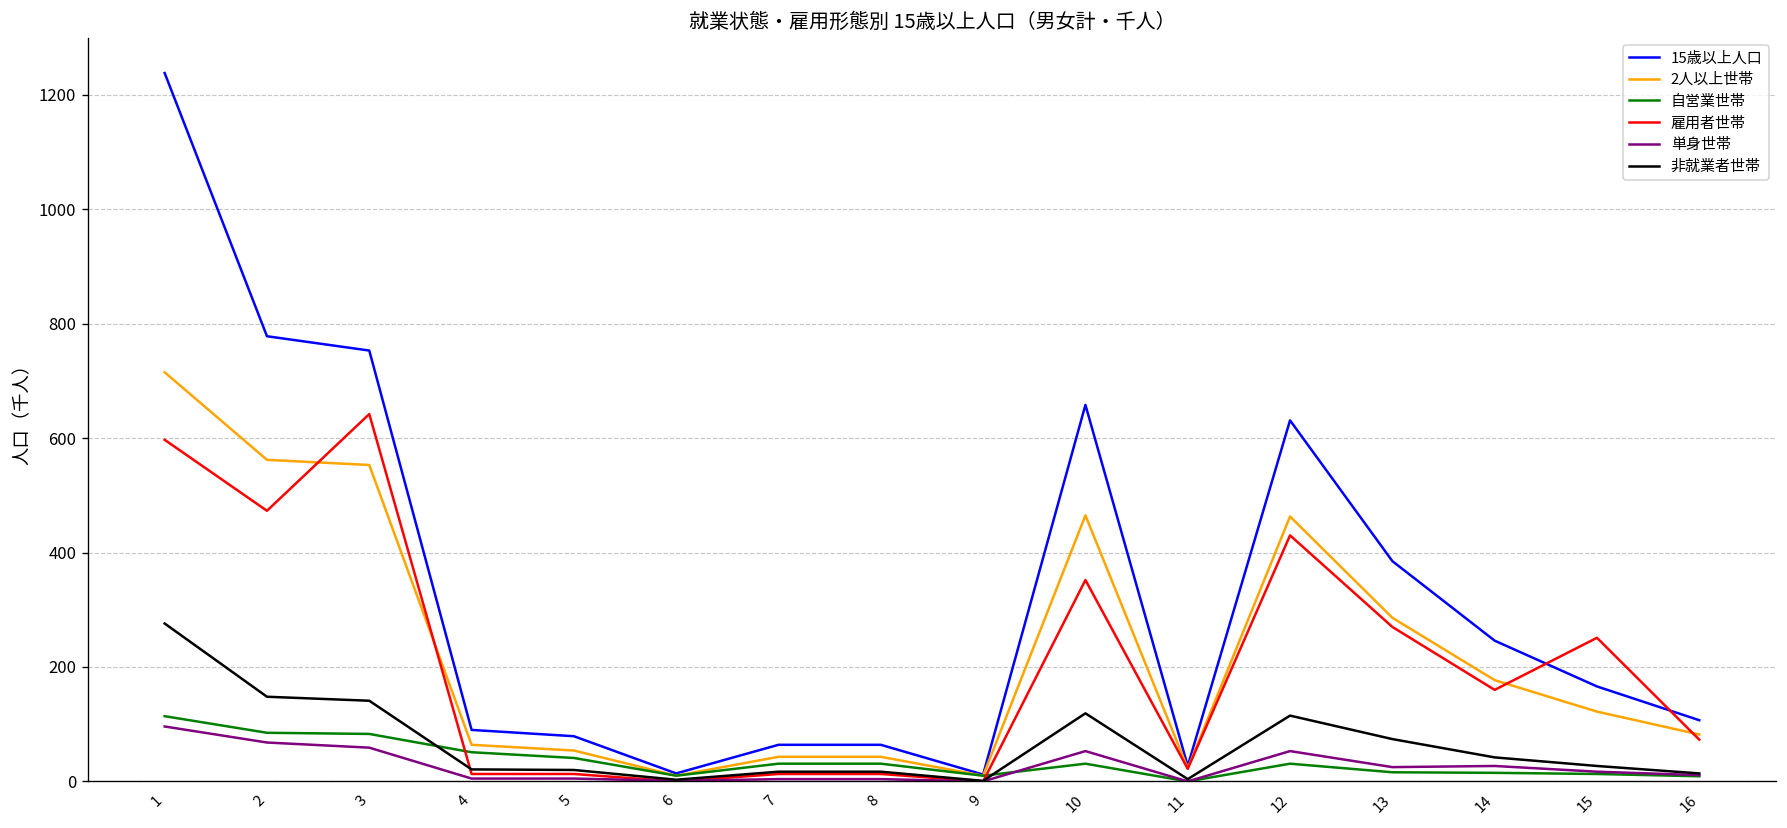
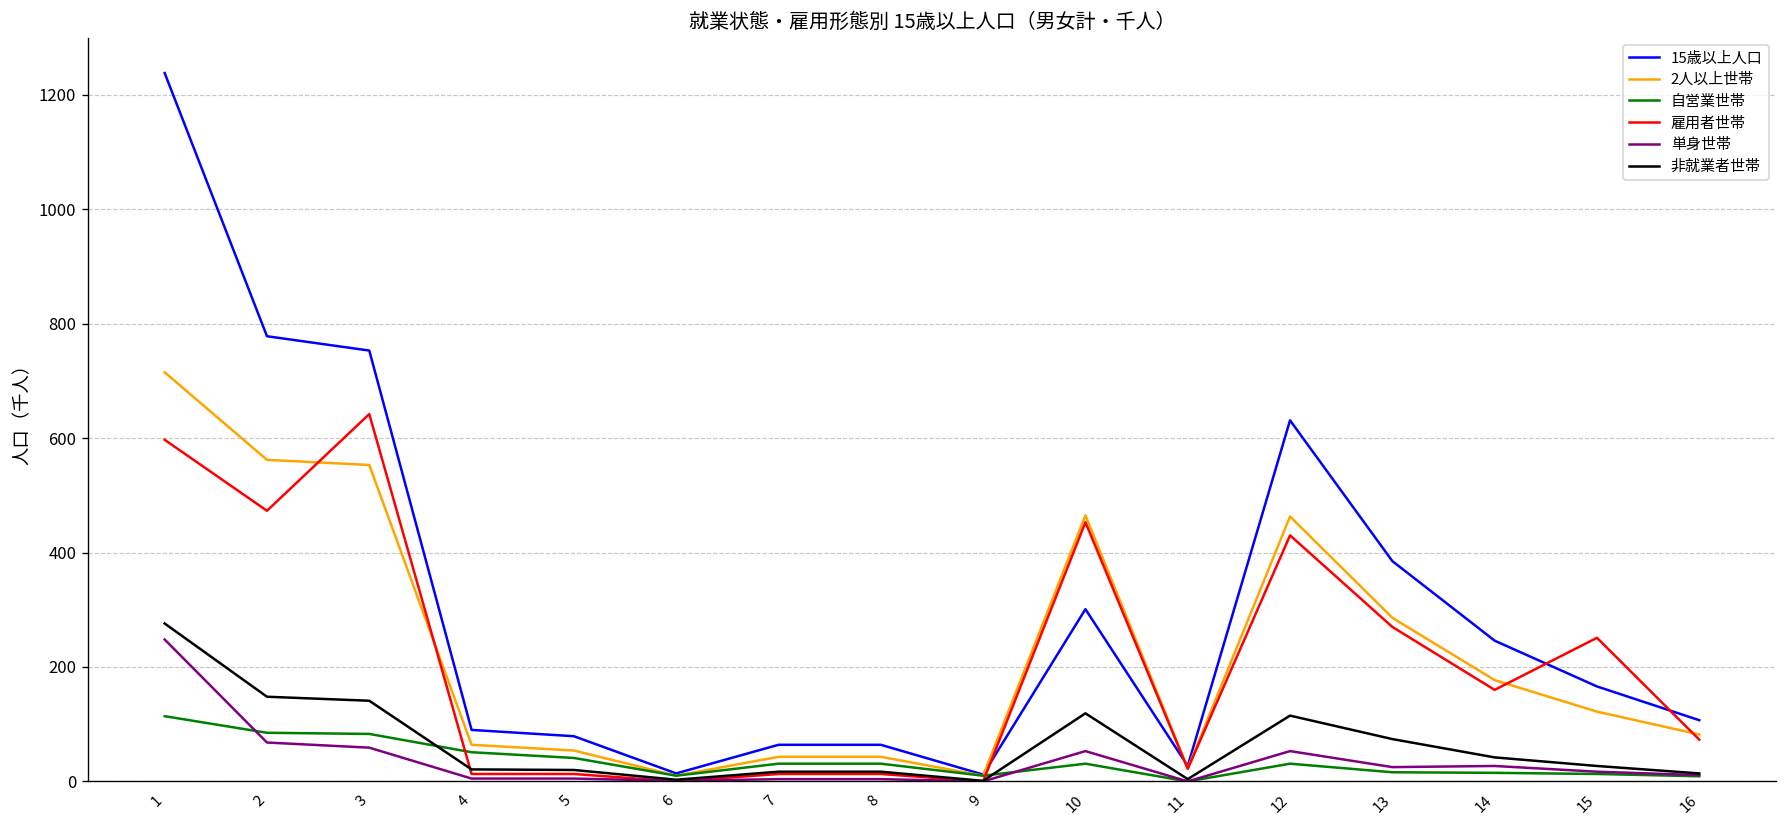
単身世帯, 1: 100 -> 250
15歳以上人口, 10: 660 -> 300
雇用者世帯, 10: 350 -> 450
